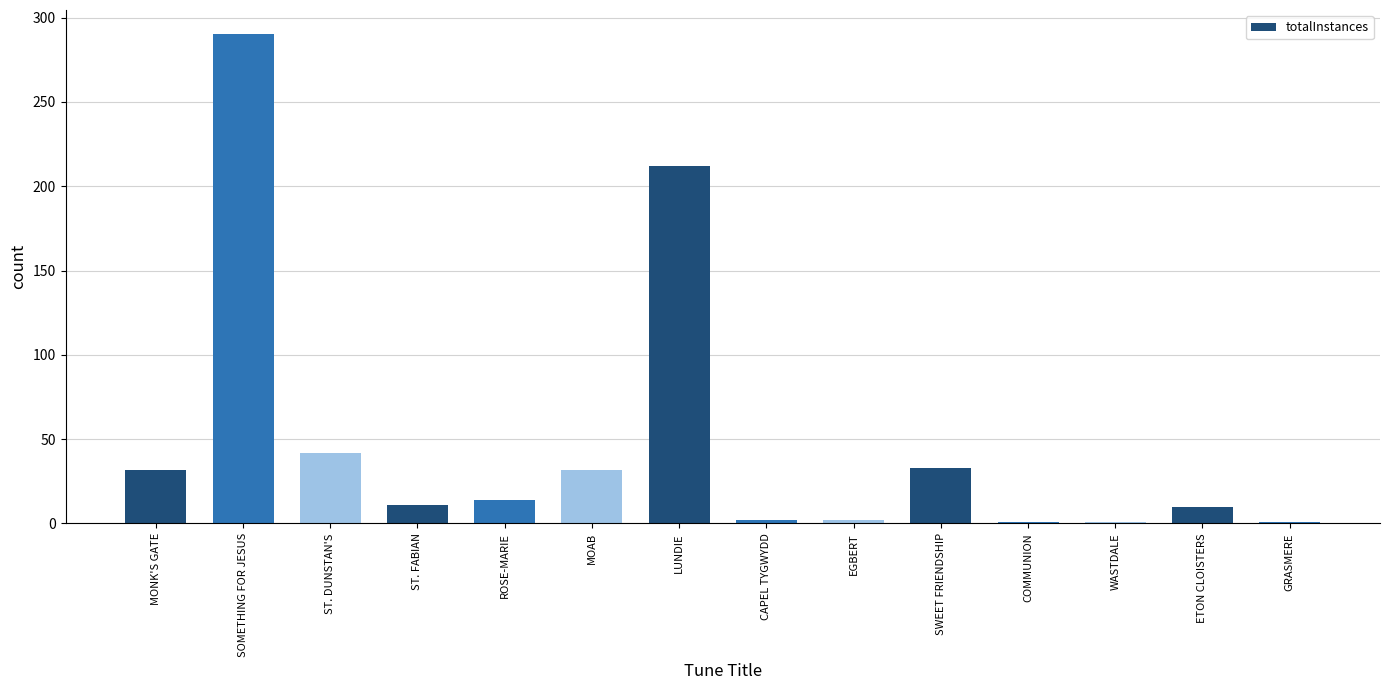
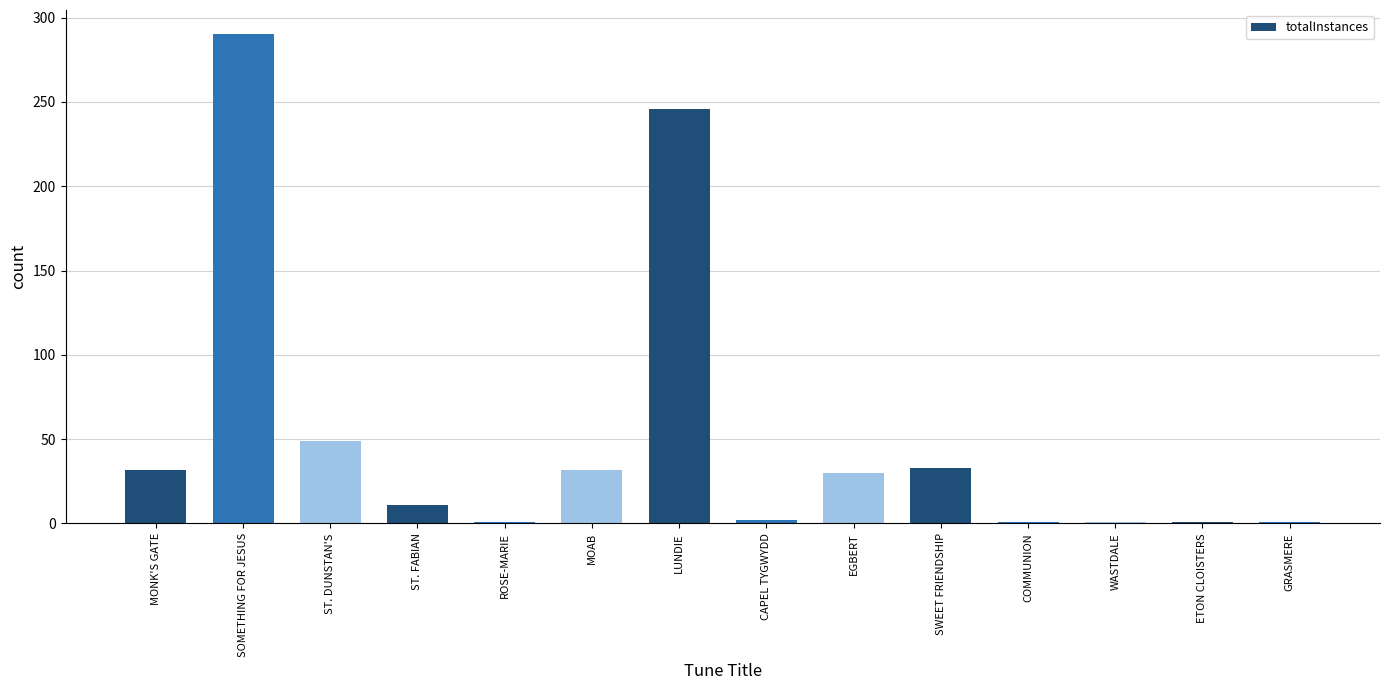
ST. DUNSTAN'S: 42 -> 49
ROSE-MARIE: 14 -> 1
LUNDIE: 212 -> 246
EGBERT: 2 -> 30
ETON CLOISTERS: 10 -> 1
